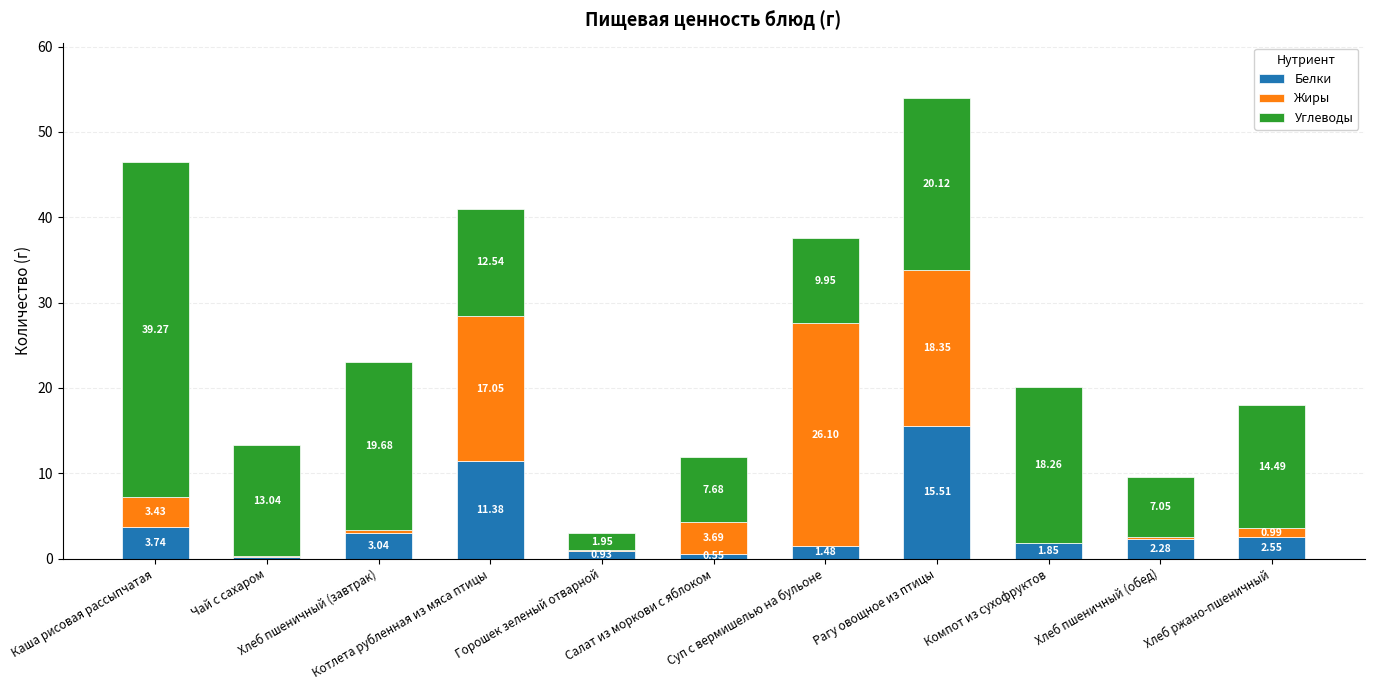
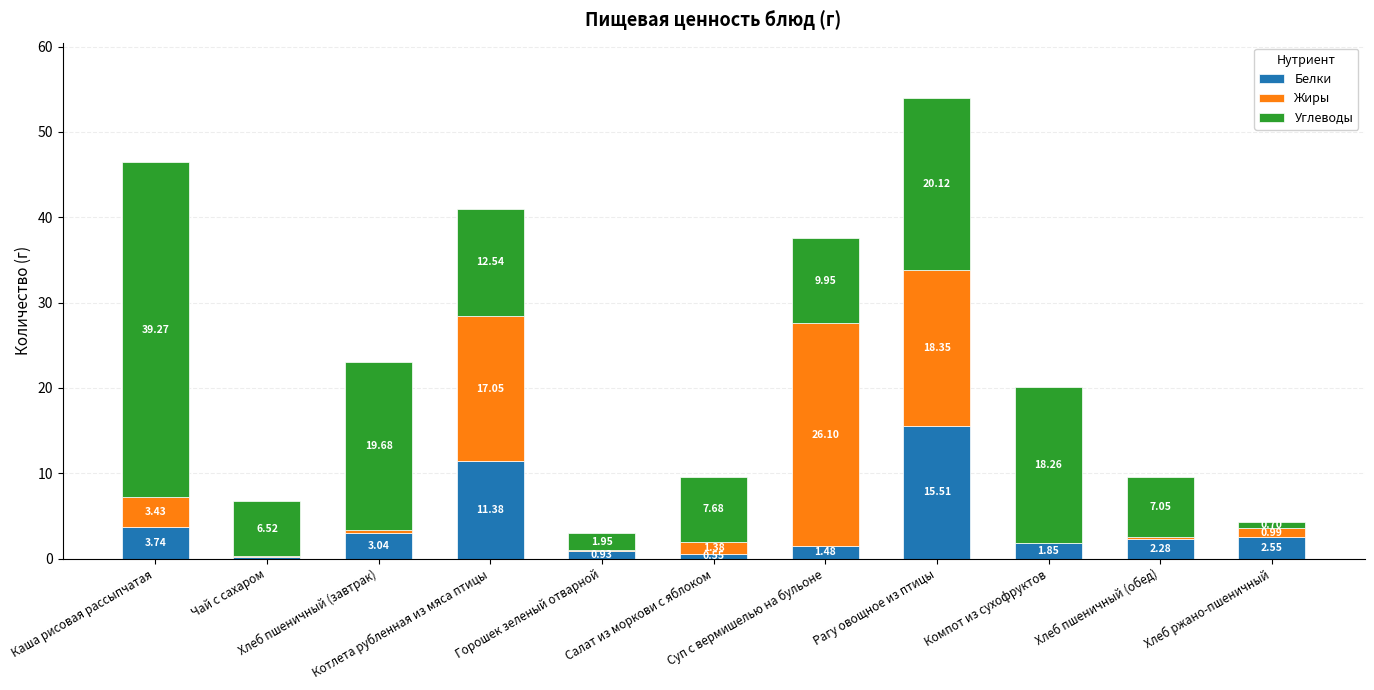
Углеводы, Чай с сахаром: 13.04 -> 6.52
Жиры, Салат из моркови с яблоком: 3.69 -> 1.38
Углеводы, Хлеб ржано-пшеничный: 14.49 -> 0.70
